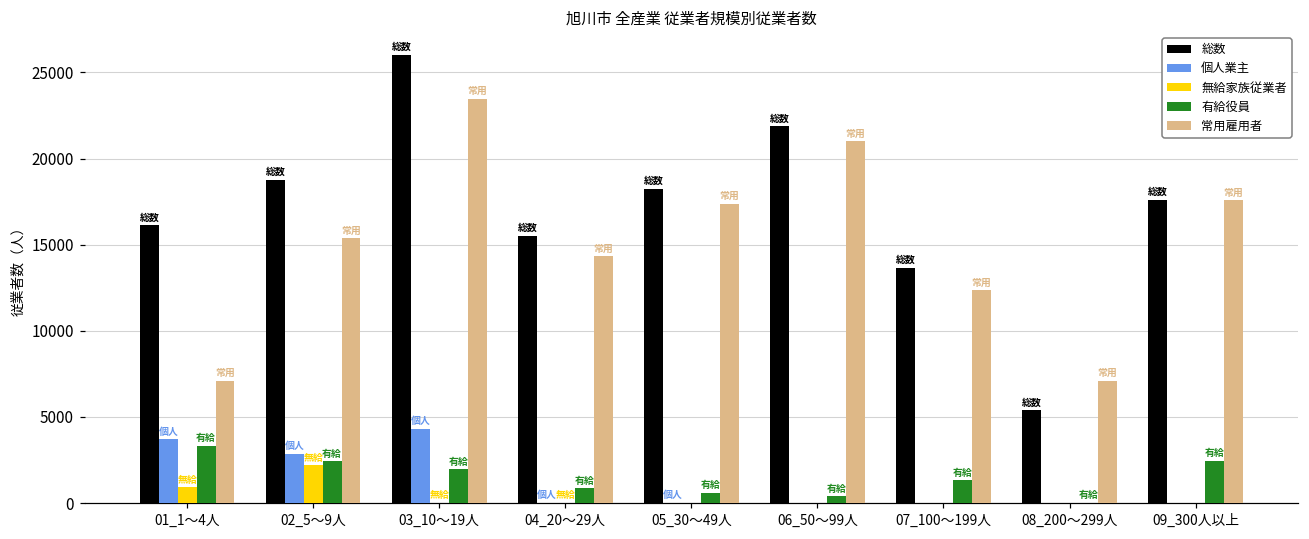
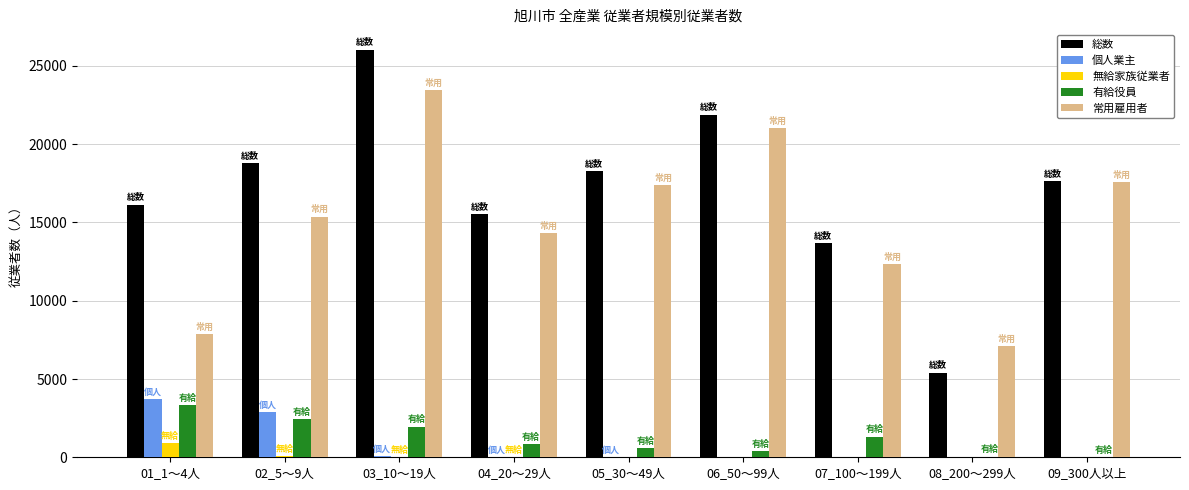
常用雇用者, 01_1～4人: 7100 -> 7900
無給家族従業者, 02_5～9人: 2200 -> 100
個人業主, 03_10～19人: 4300 -> 100
有給役員, 09_300人以上: 2400 -> 0
